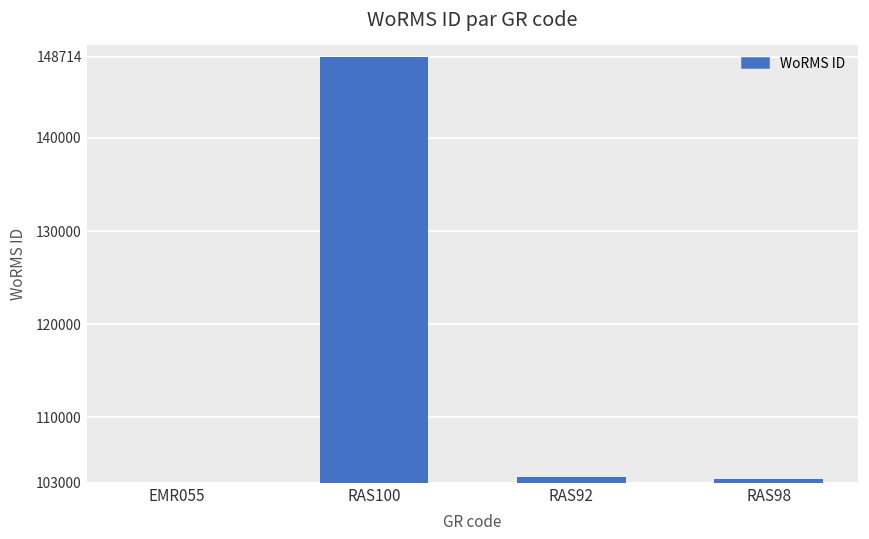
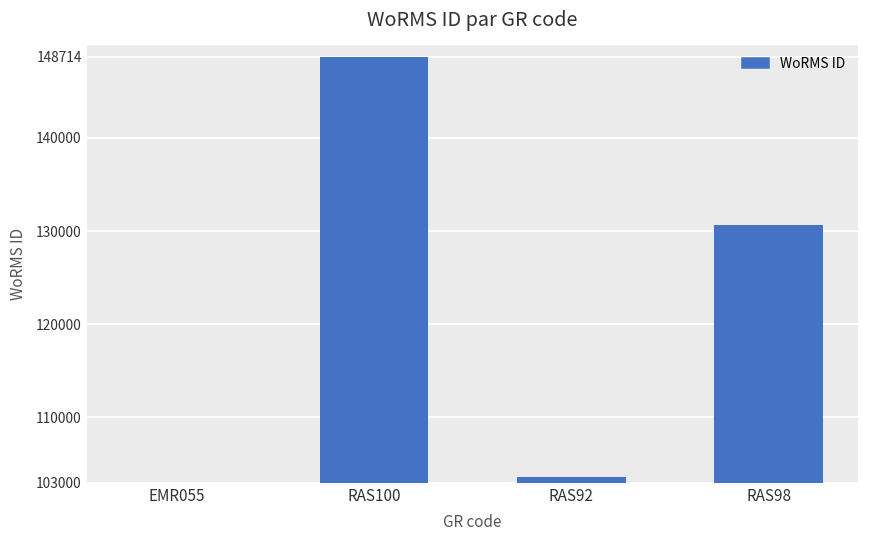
RAS98: 103000 -> 131000
